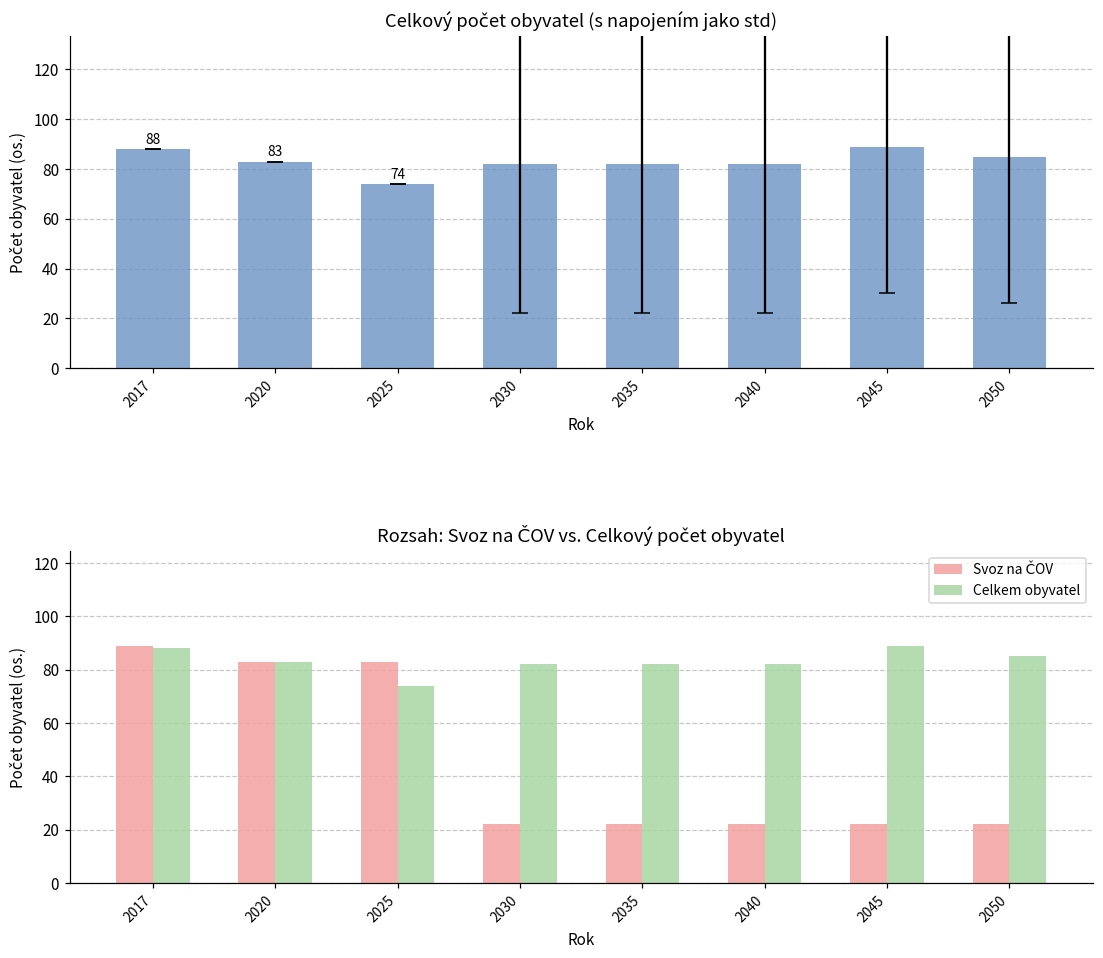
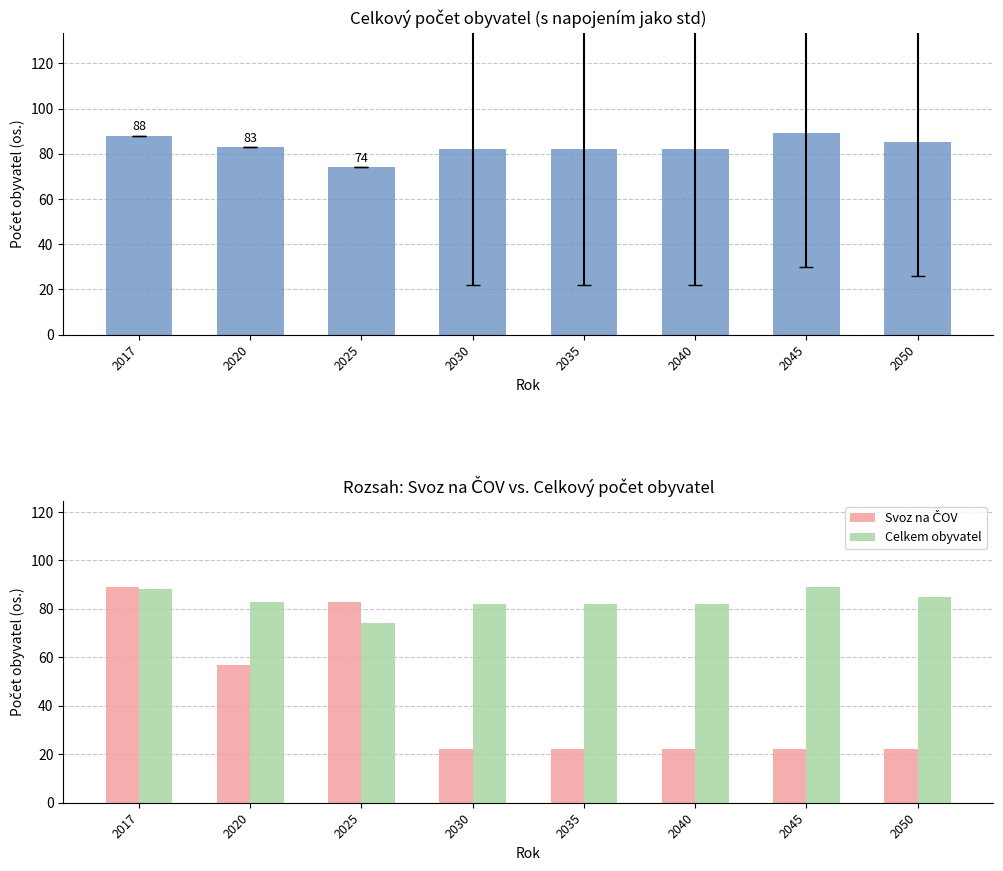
Rozsah: Svoz na ČOV vs. Celkový počet obyvatel, Svoz na ČOV, 2020: 83 -> 57
